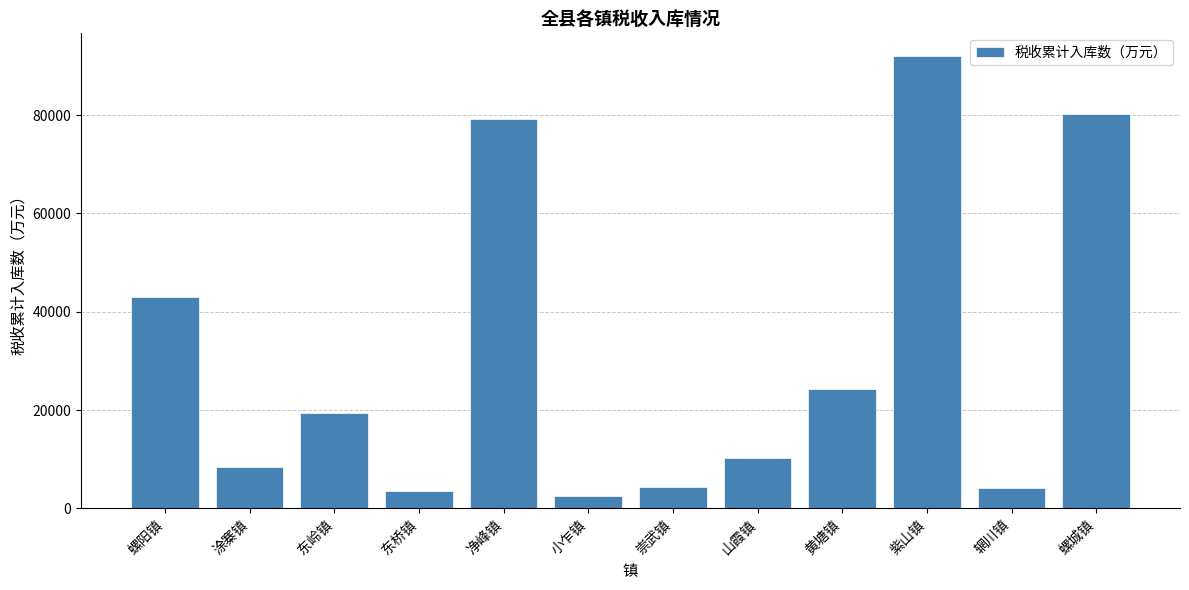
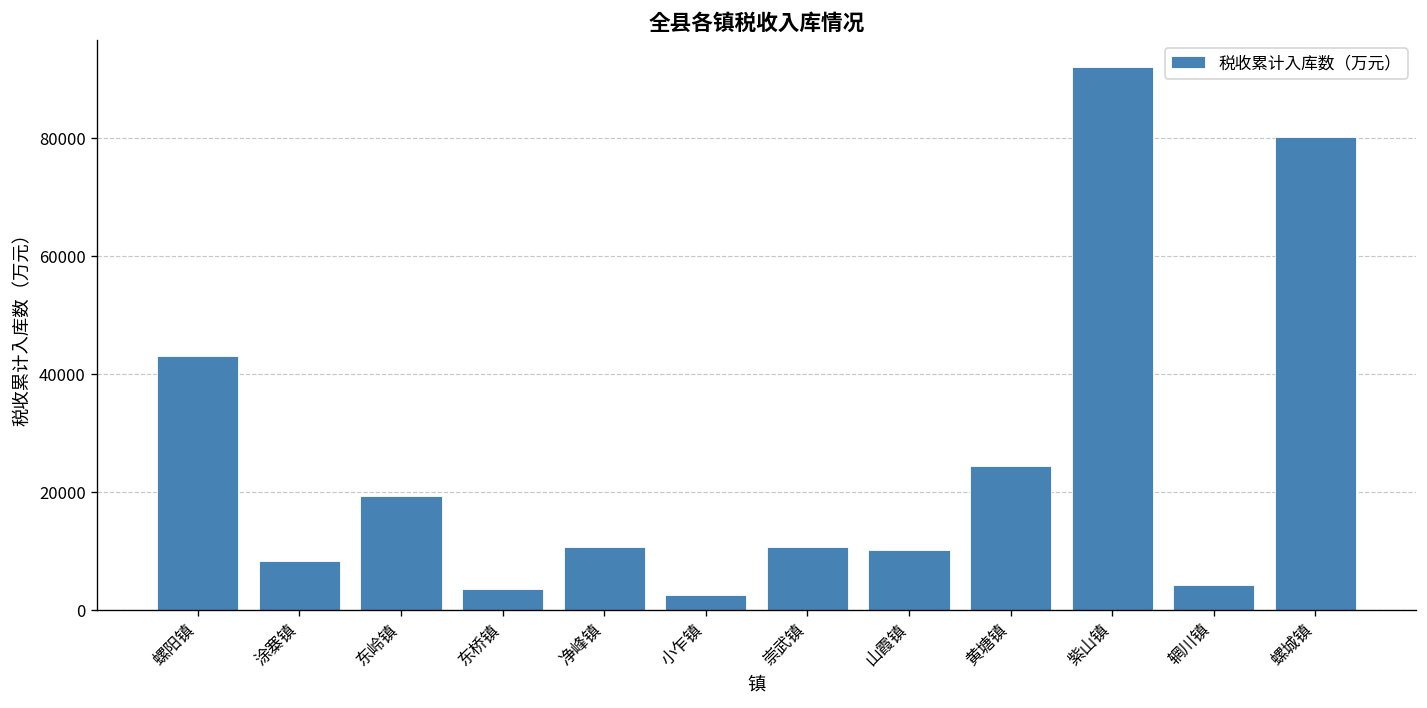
净峰镇: 79000 -> 11000
崇武镇: 4000 -> 11000
